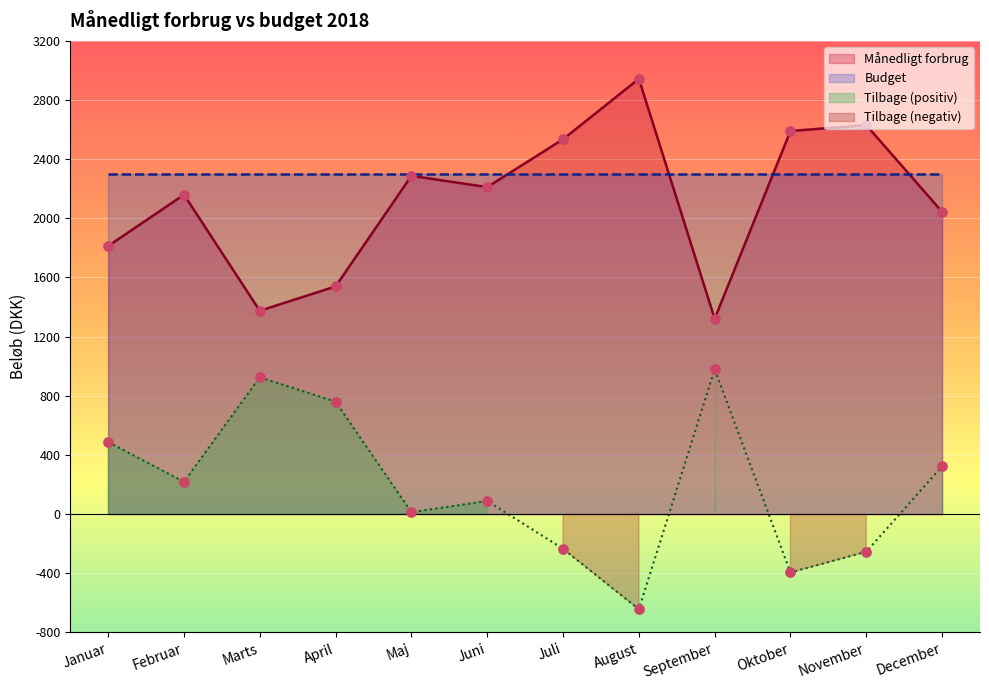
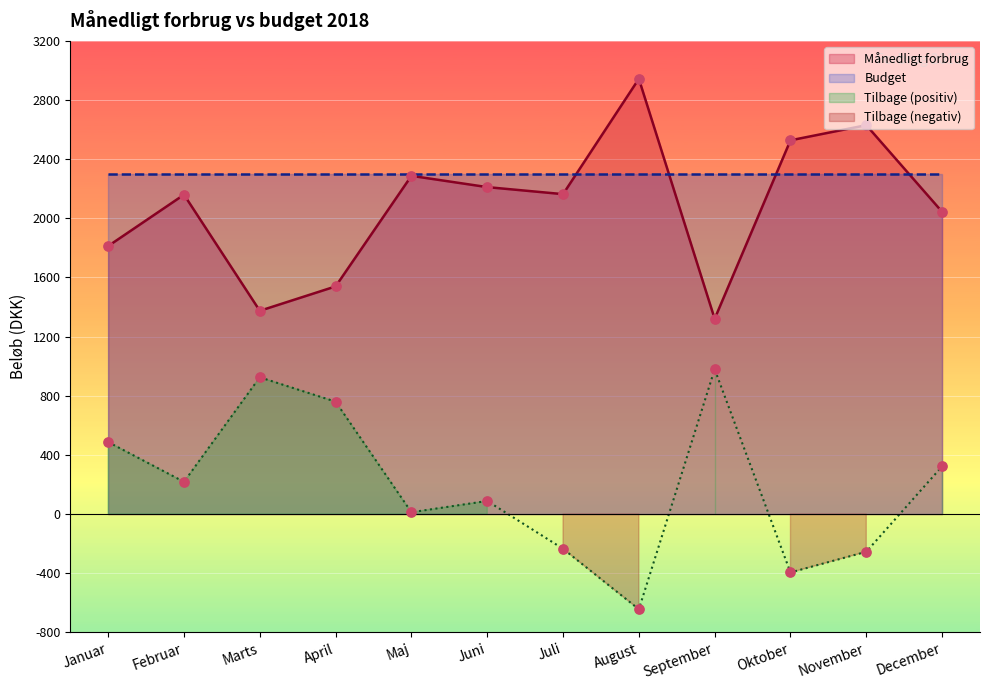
Månedligt forbrug, Juli: 2530 -> 2160
Månedligt forbrug, Oktober: 2590 -> 2530
